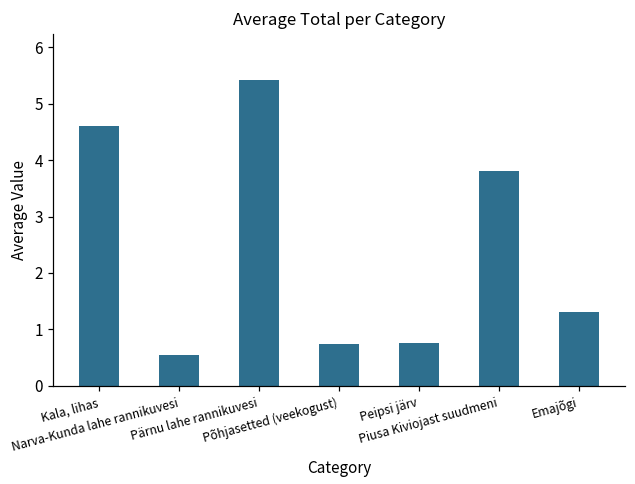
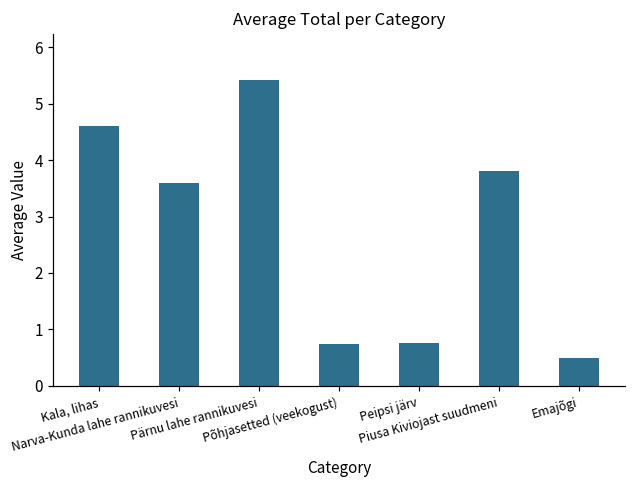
Narva-Kunda lahe rannikuvesi: 0.6 -> 3.6
Emajõgi: 1.3 -> 0.5
